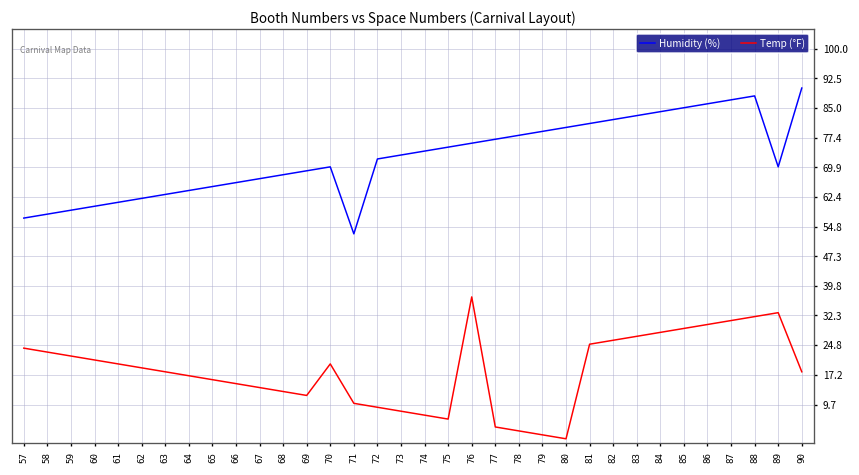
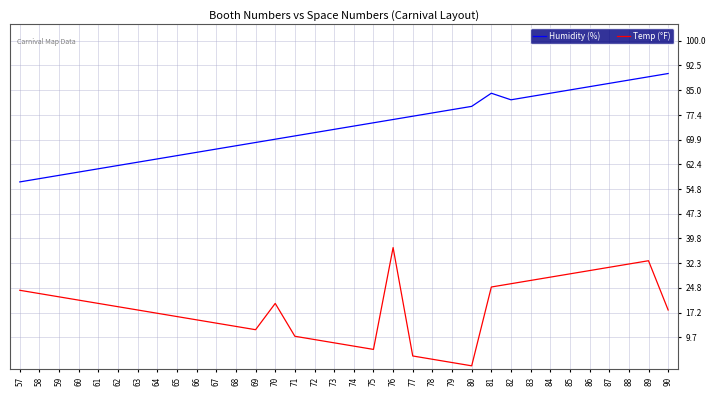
Humidity (%), 71: 53 -> 71
Humidity (%), 81: 81 -> 84
Humidity (%), 89: 70 -> 89
